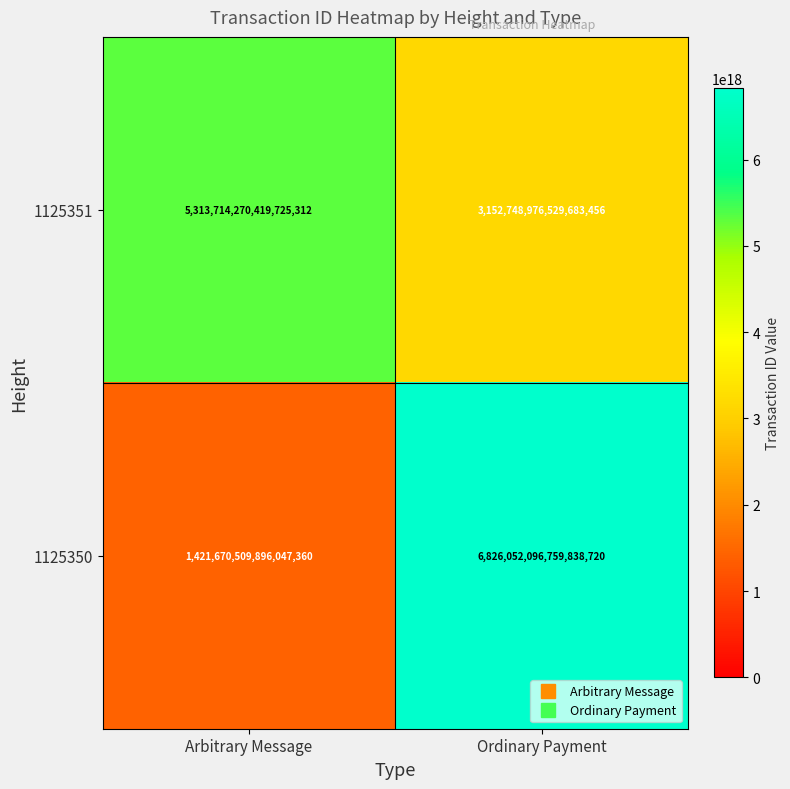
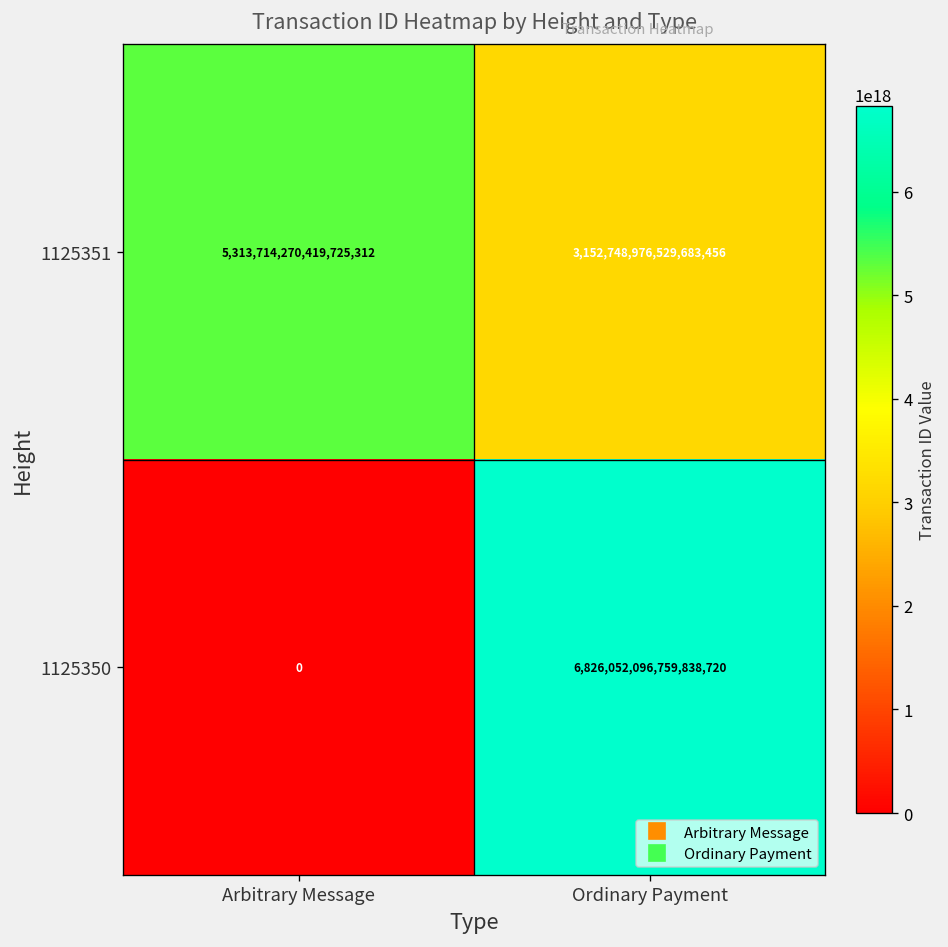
1125350, Arbitrary Message: 1,421,670,509,896,047,360 -> 0
